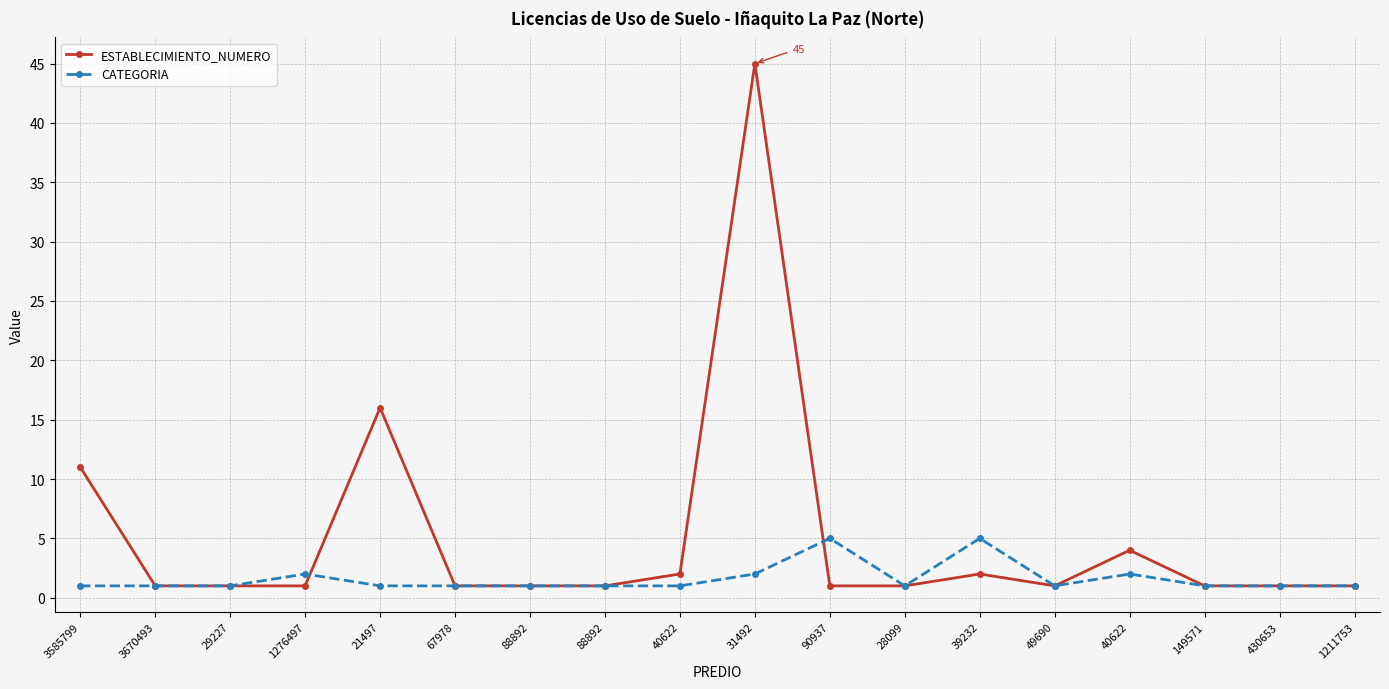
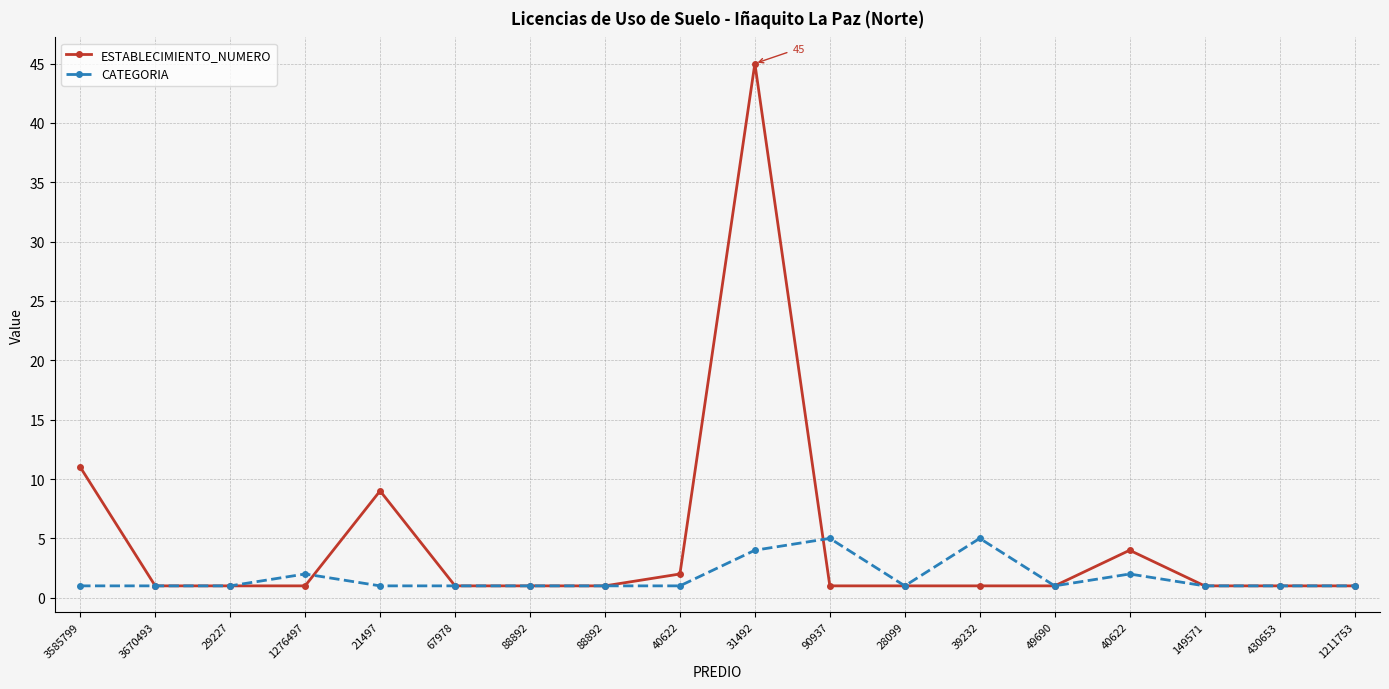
ESTABLECIMIENTO_NUMERO, 21497: 16 -> 9
CATEGORIA, 31492: 2 -> 4
ESTABLECIMIENTO_NUMERO, 39232: 2 -> 1
